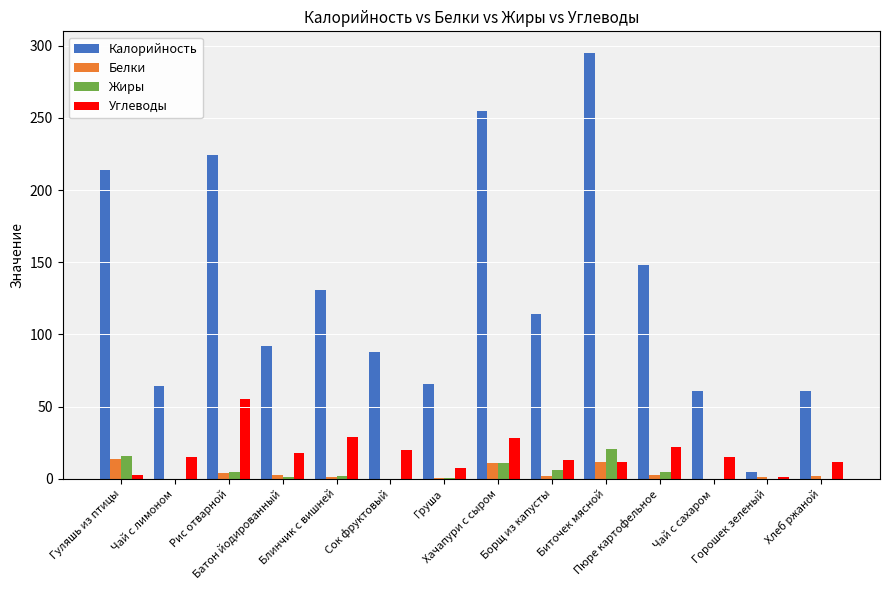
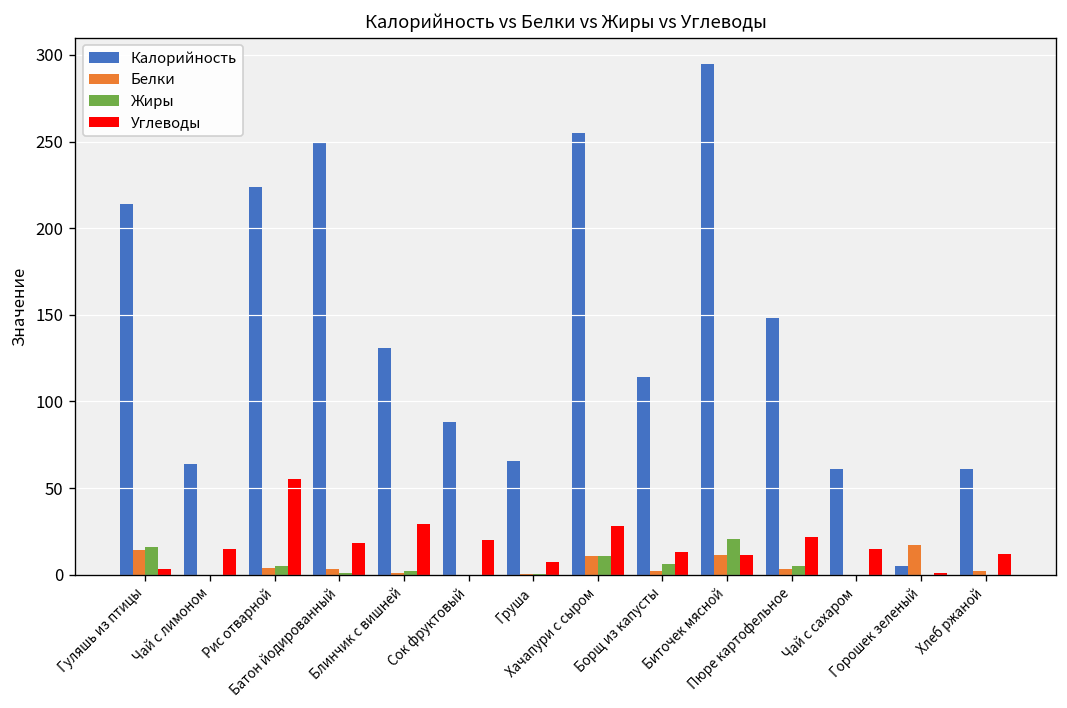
Калорийность, Батон йодированный: 92 -> 250
Белки, Горошек зеленый: 1 -> 17
